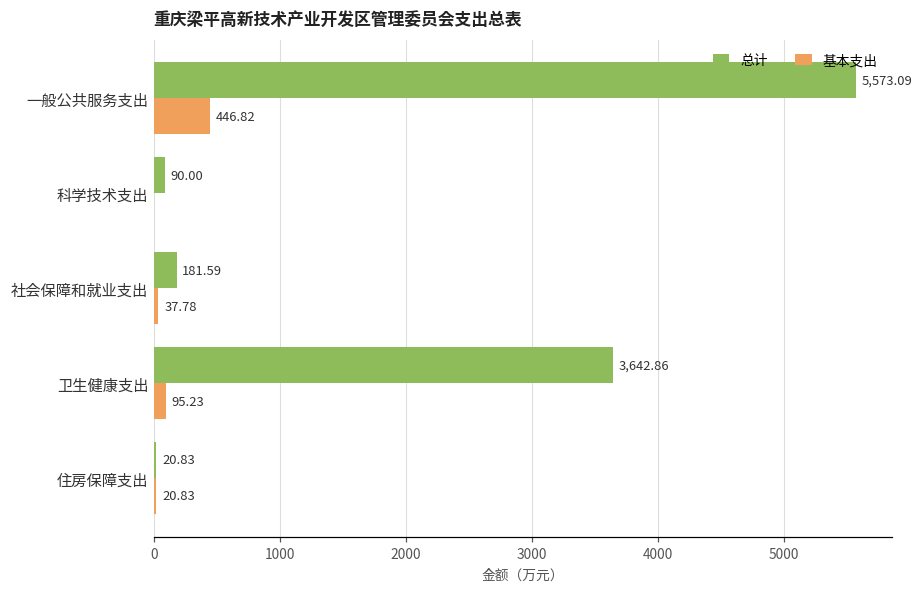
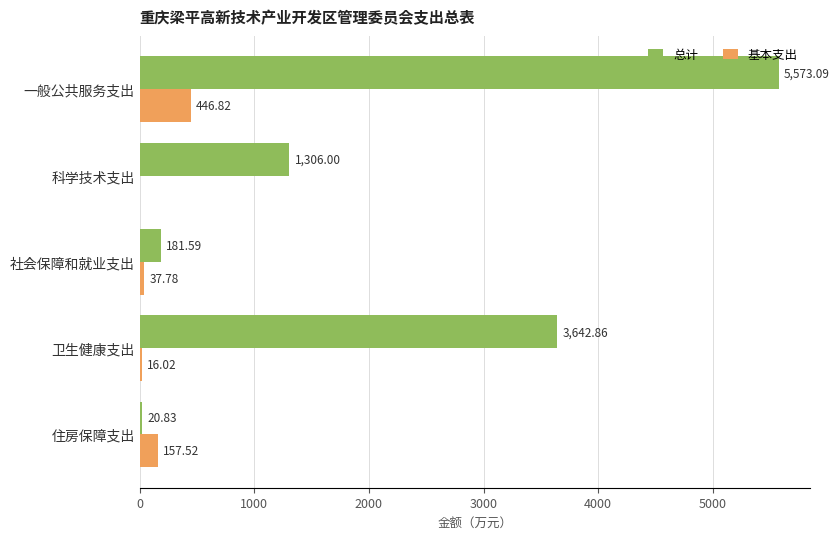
总计, 科学技术支出: 90.00 -> 1,306.00
基本支出, 卫生健康支出: 95.23 -> 16.02
基本支出, 住房保障支出: 20.83 -> 157.52
